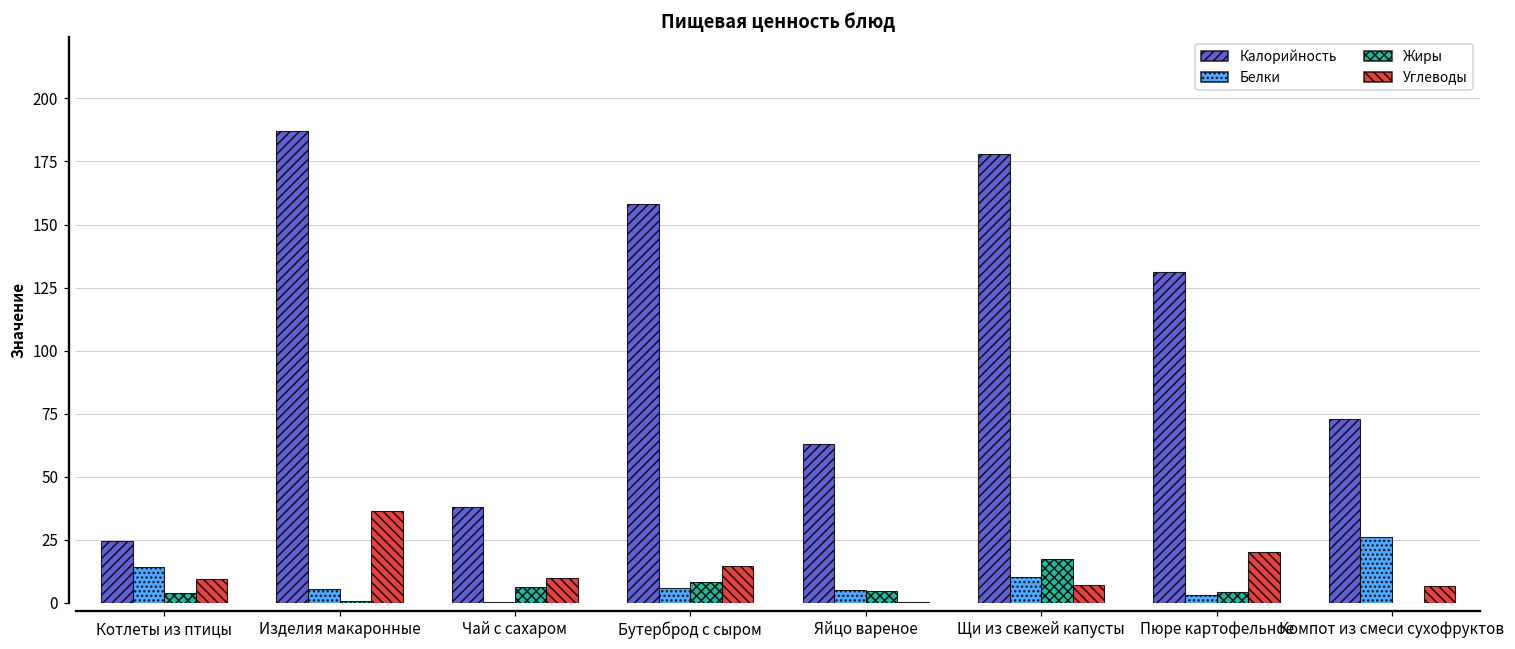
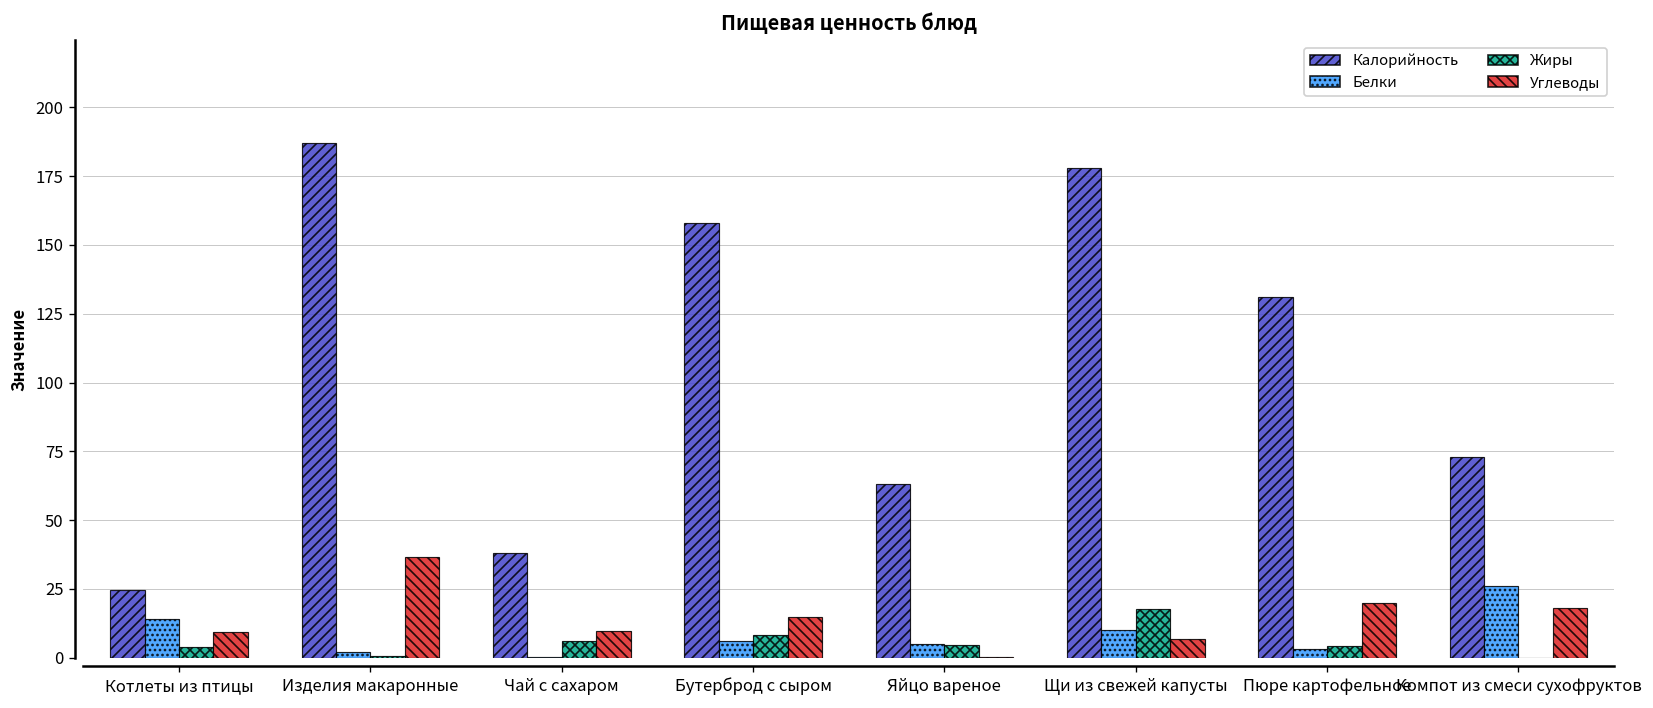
Белки, Изделия макаронные: 5 -> 2
Углеводы, Компот из смеси сухофруктов: 7 -> 18
